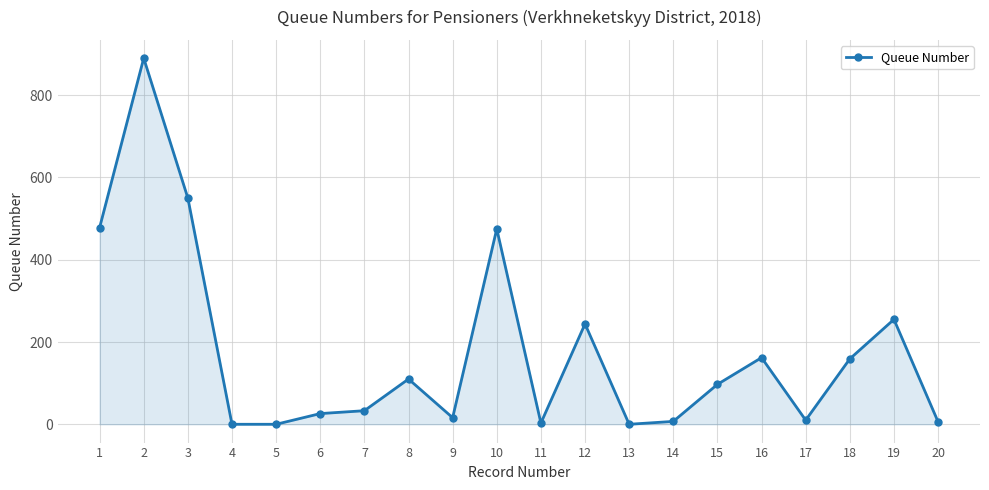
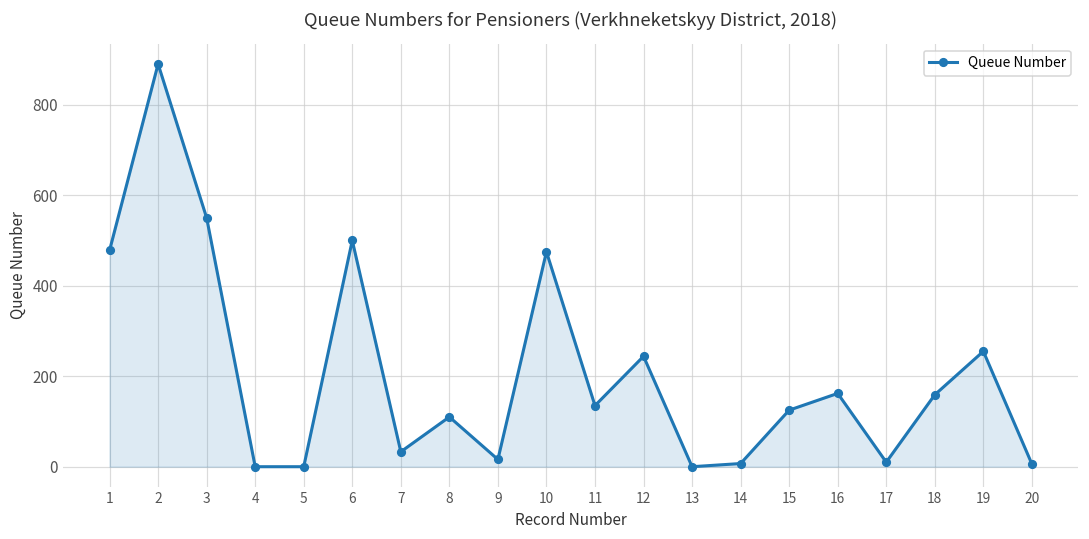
6: 30 -> 500
11: 0 -> 140
15: 100 -> 130
